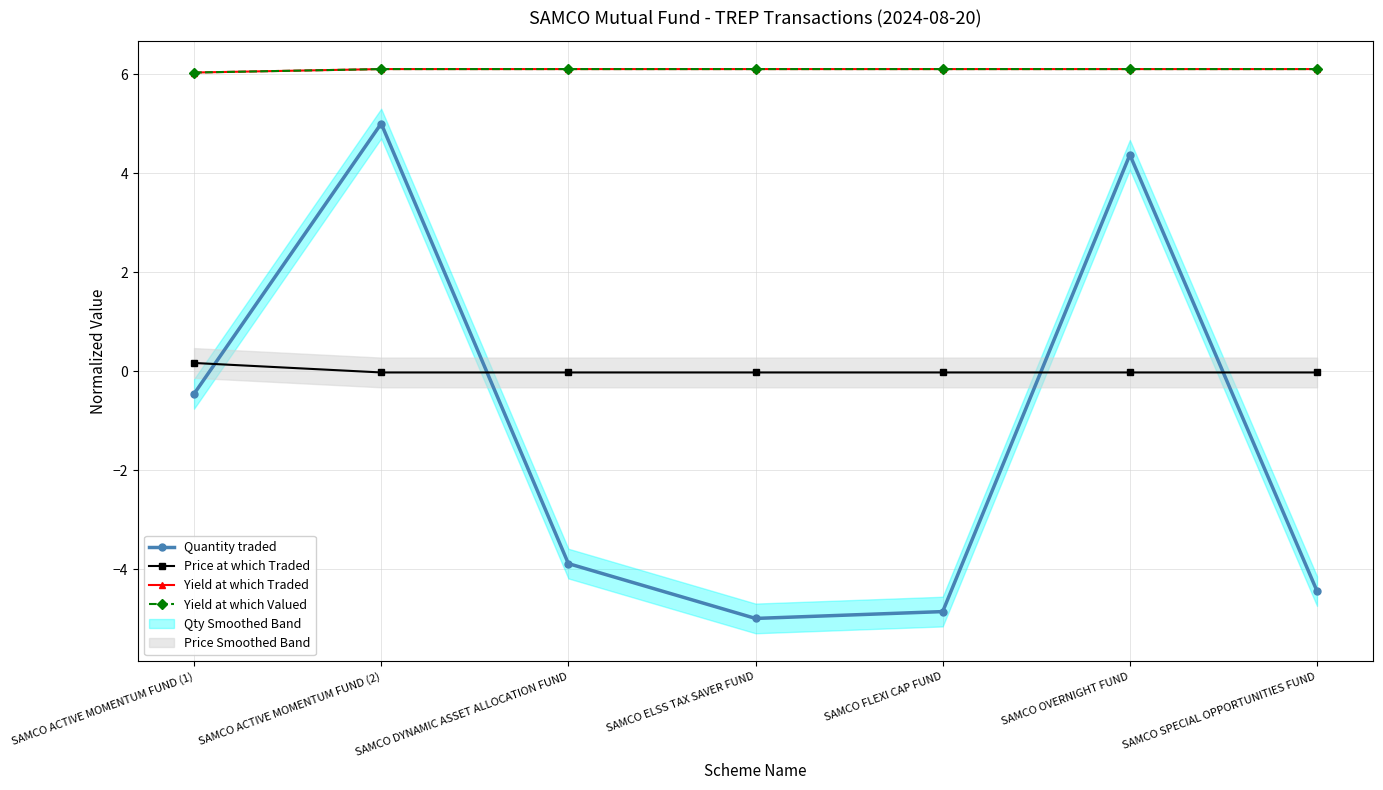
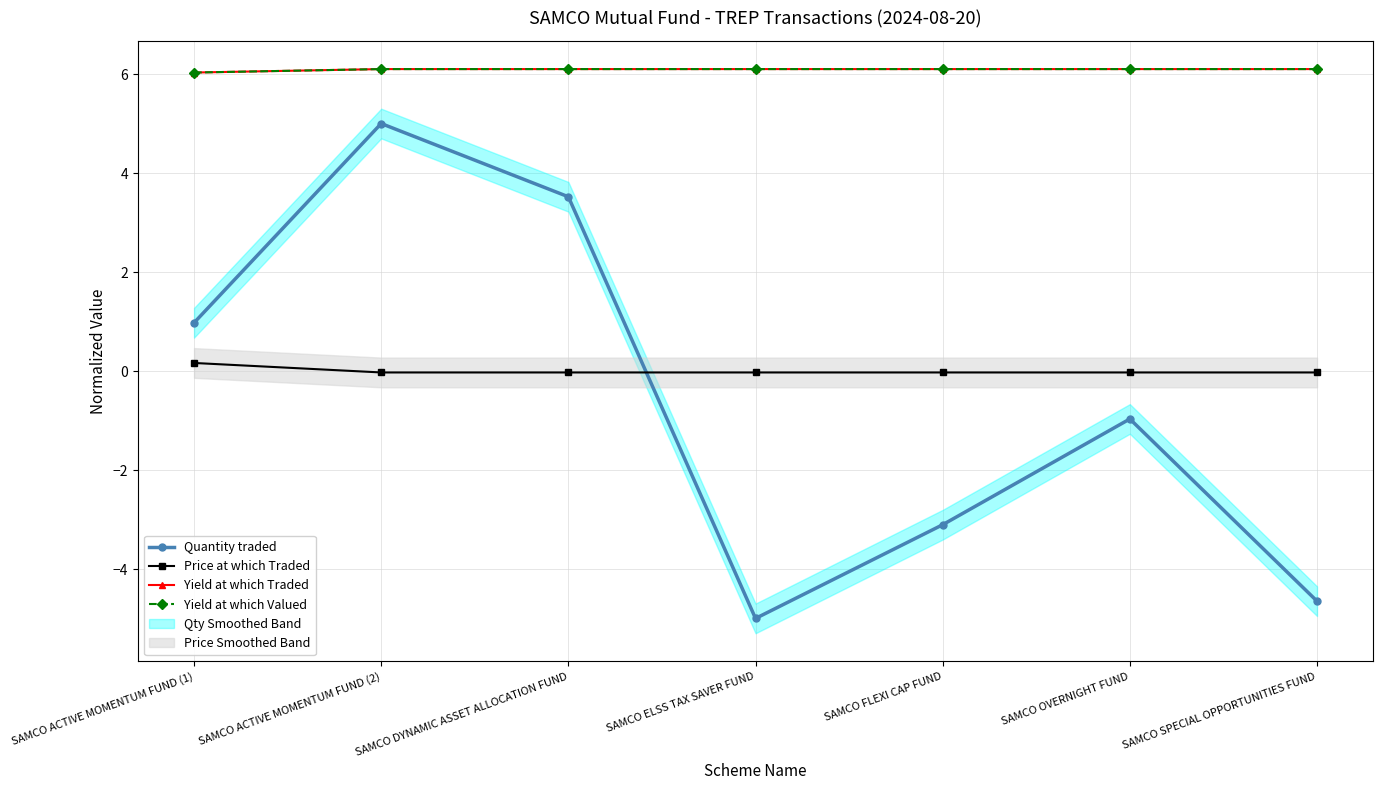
Quantity traded, SAMCO ACTIVE MOMENTUM FUND (1): -0.5 -> 1.0
Quantity traded, SAMCO DYNAMIC ASSET ALLOCATION FUND: -3.9 -> 3.5
Quantity traded, SAMCO FLEXI CAP FUND: -4.9 -> -3.1
Quantity traded, SAMCO OVERNIGHT FUND: 4.4 -> -1.0
Quantity traded, SAMCO SPECIAL OPPORTUNITIES FUND: -4.4 -> -4.6
